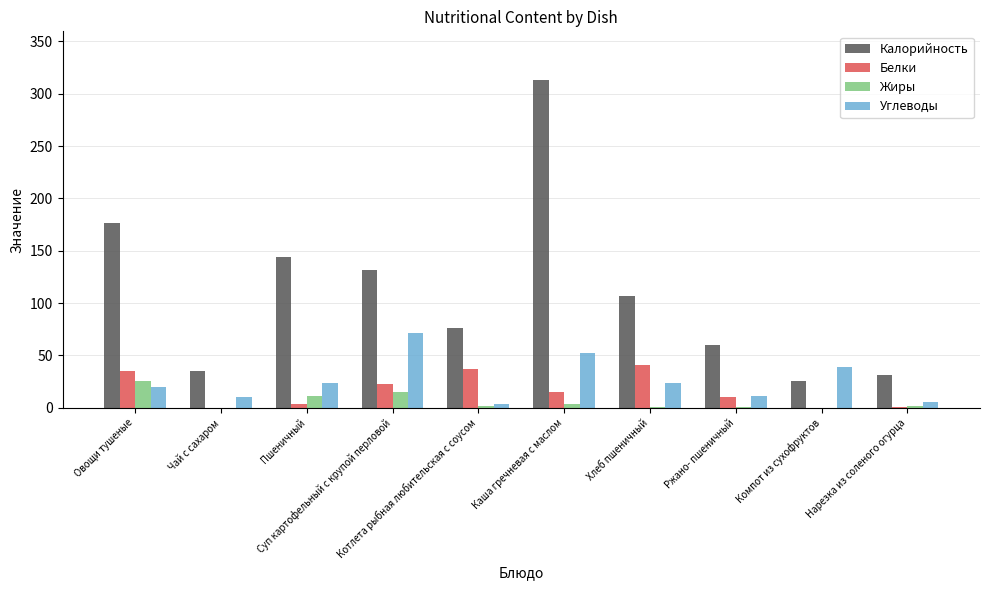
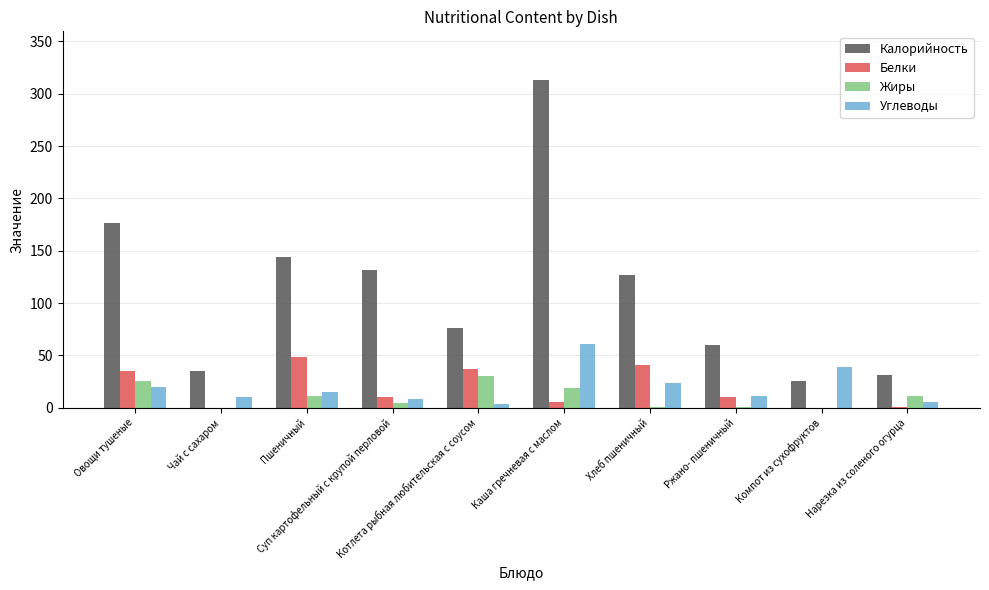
Белки, Пшеничный: 4 -> 48
Углеводы, Пшеничный: 24 -> 15
Белки, Суп картофельный с крупой перловой: 23 -> 10
Жиры, Суп картофельный с крупой перловой: 15 -> 5
Углеводы, Суп картофельный с крупой перловой: 71 -> 8
Жиры, Котлета рыбная любительская с соусом: 2 -> 30
Белки, Каша гречневая с маслом: 15 -> 6
Жиры, Каша гречневая с маслом: 4 -> 19
Углеводы, Каша гречневая с маслом: 52 -> 61
Калорийность, Хлеб пшеничный: 107 -> 127
Жиры, Нарезка из соленого огурца: 2 -> 11
